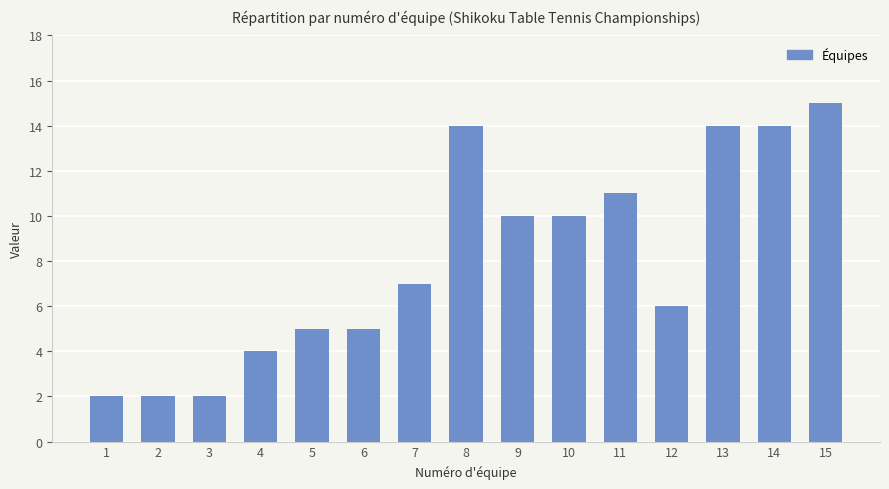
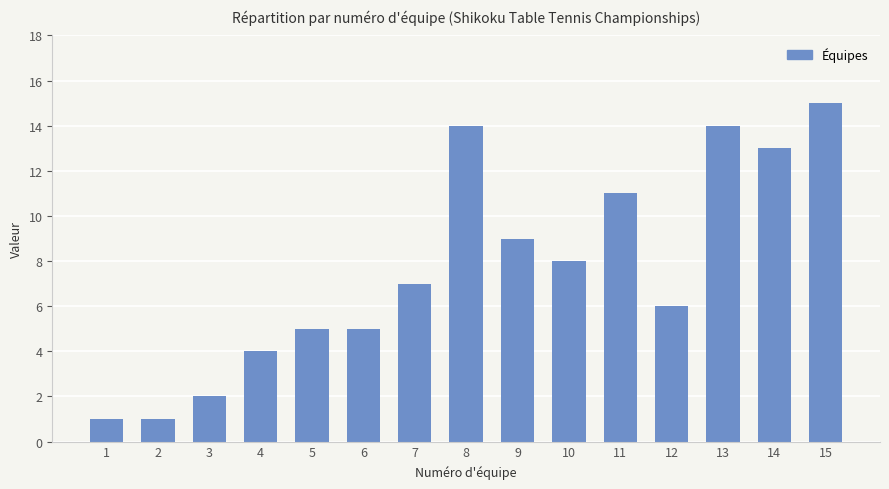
1: 2 -> 1
2: 2 -> 1
9: 10 -> 9
10: 10 -> 8
14: 14 -> 13
